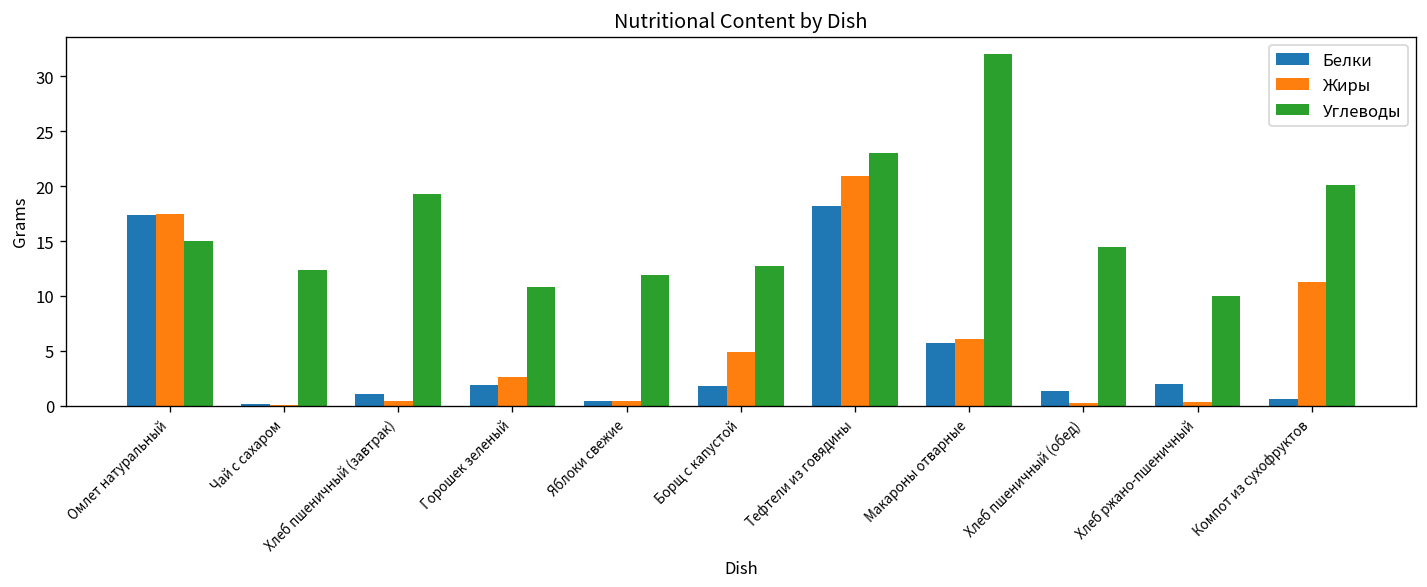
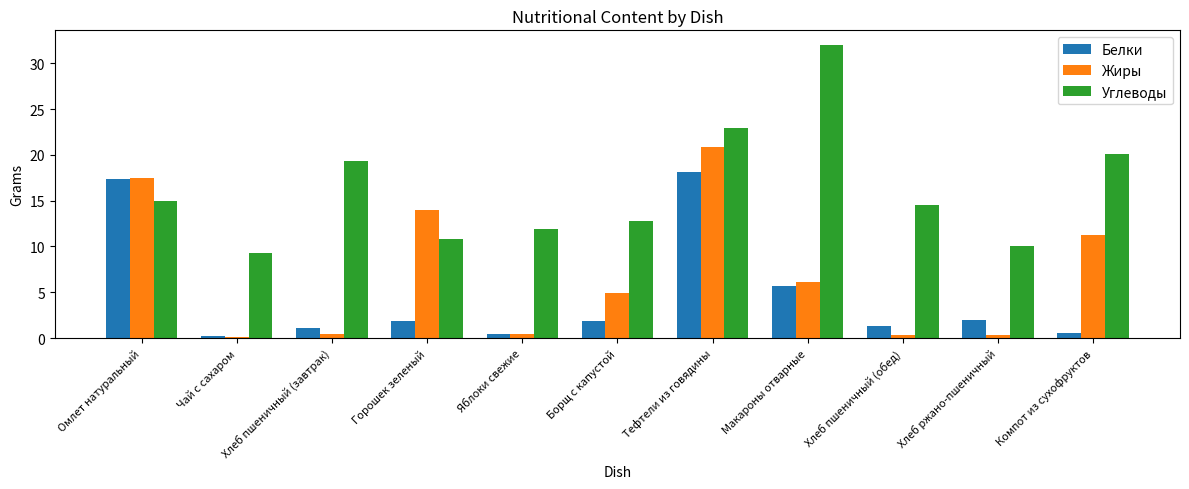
Углеводы, Чай с сахаром: 12 -> 9
Жиры, Горошек зеленый: 3 -> 14
